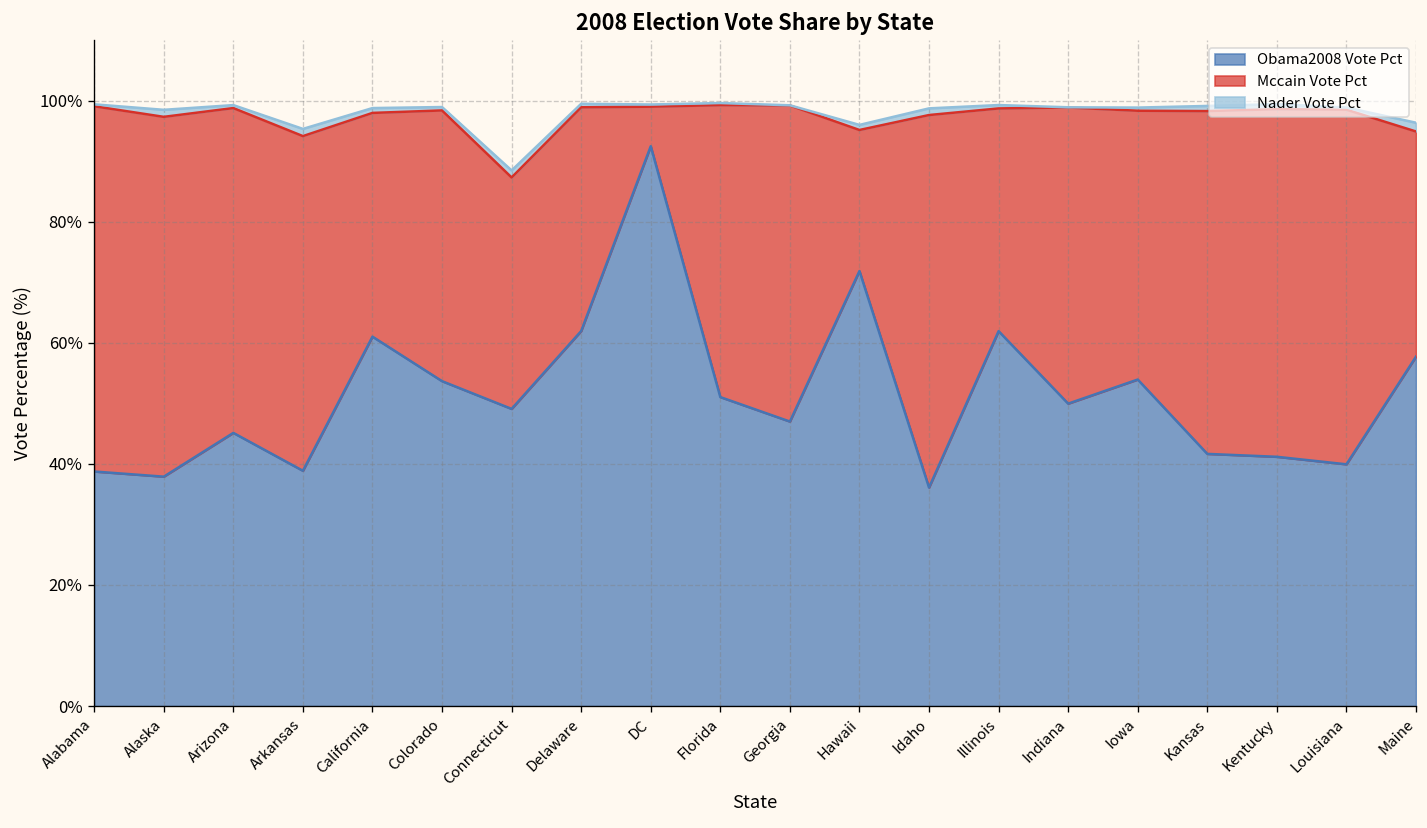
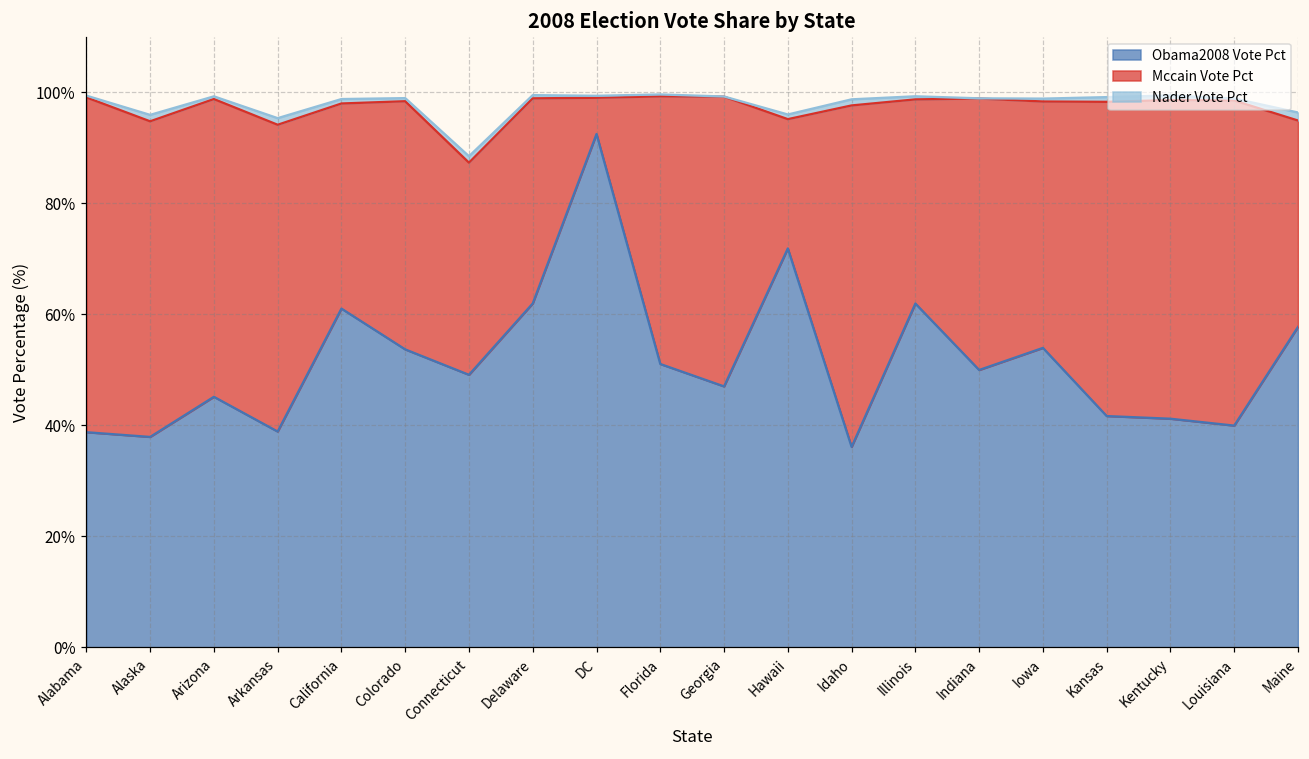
Mccain Vote Pct, Alaska: 59% -> 57%
